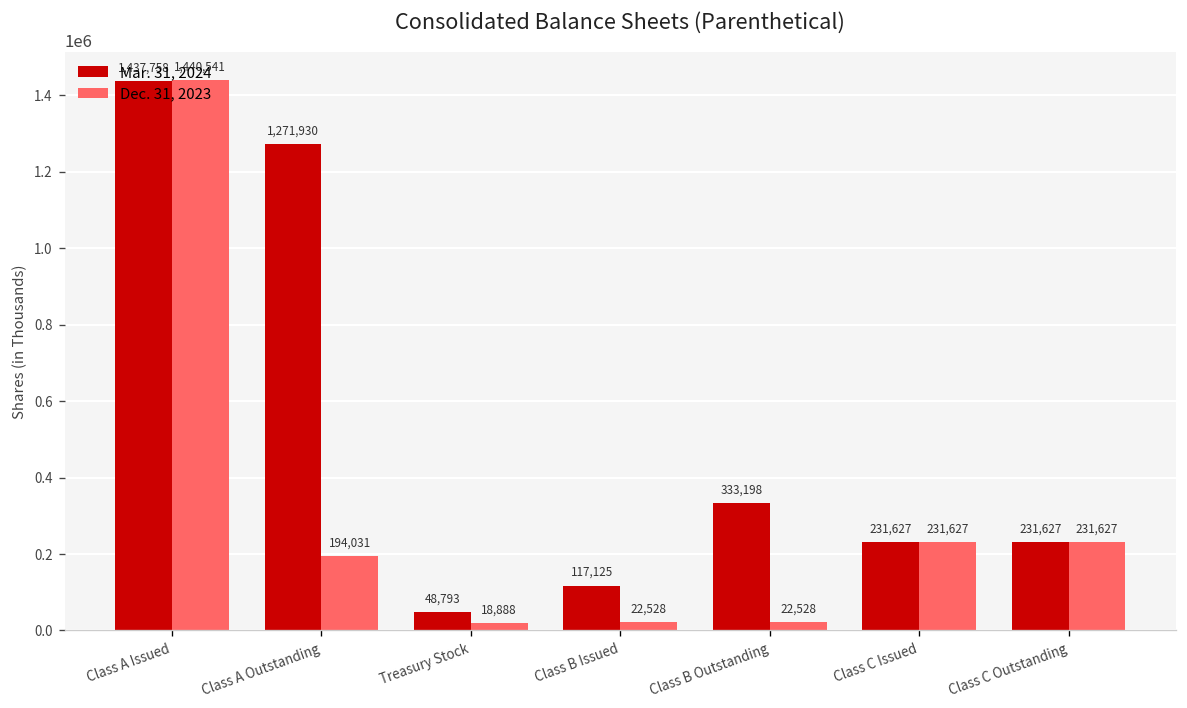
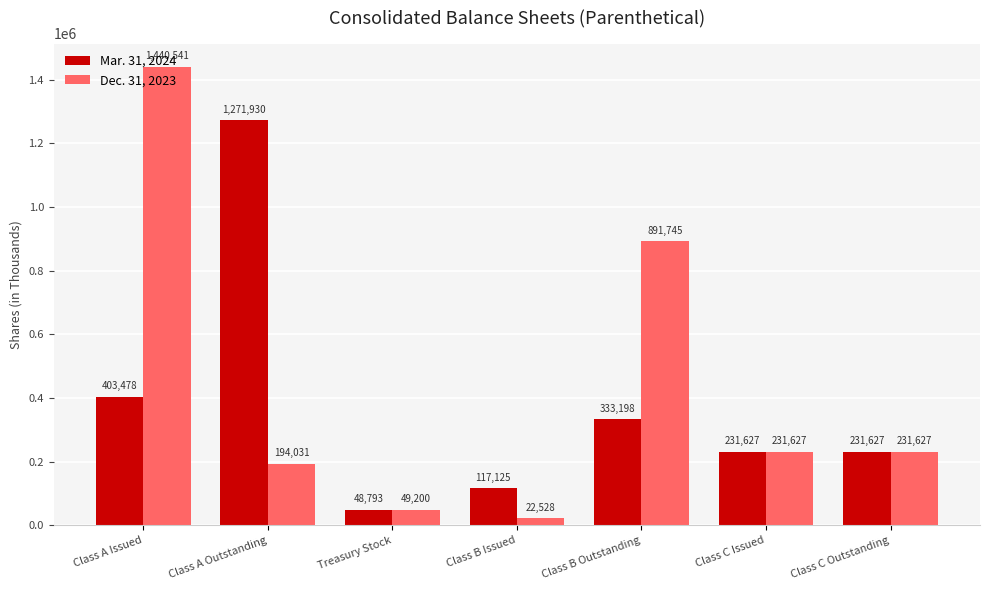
Mar. 31, 2024, Class A Issued: 1,437,758 -> 403,478
Dec. 31, 2023, Treasury Stock: 18,888 -> 49,200
Dec. 31, 2023, Class B Outstanding: 22,528 -> 891,745
